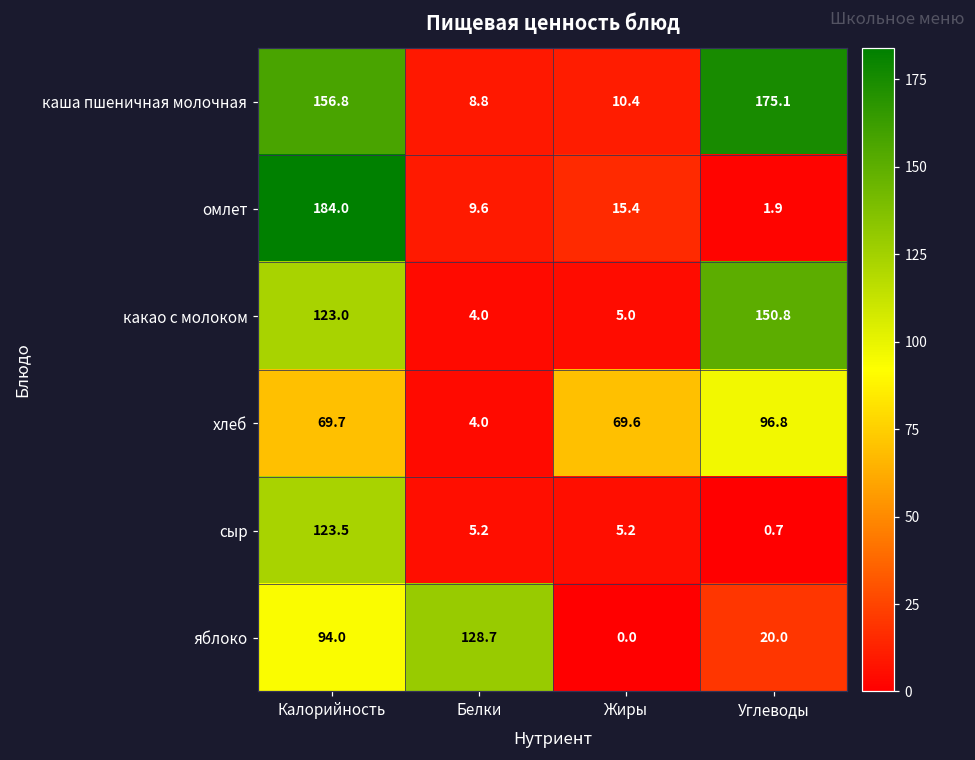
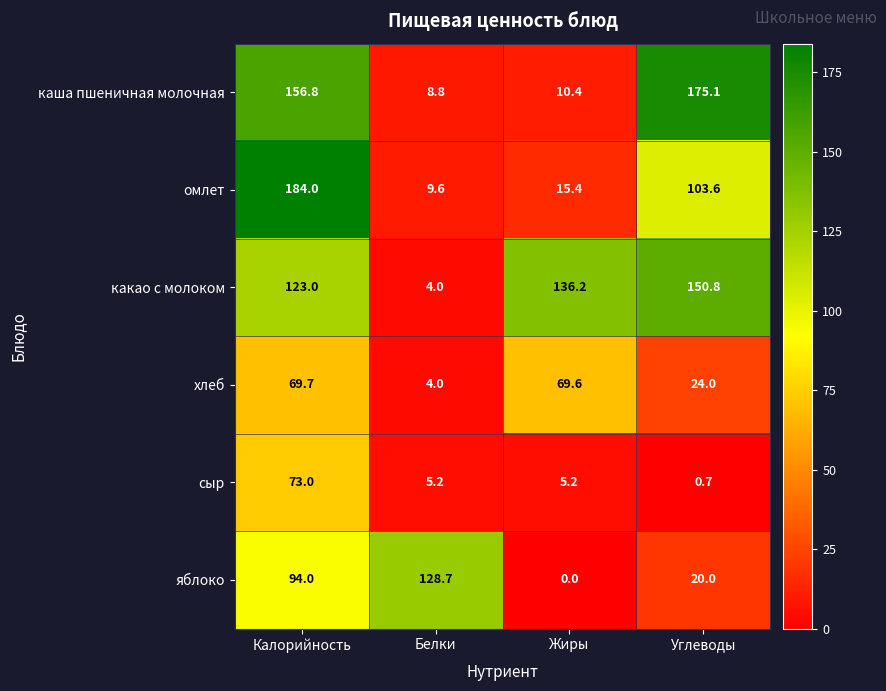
омлет, Углеводы: 1.9 -> 103.6
какао с молоком, Жиры: 5.0 -> 136.2
хлеб, Углеводы: 96.8 -> 24.0
сыр, Калорийность: 123.5 -> 73.0
